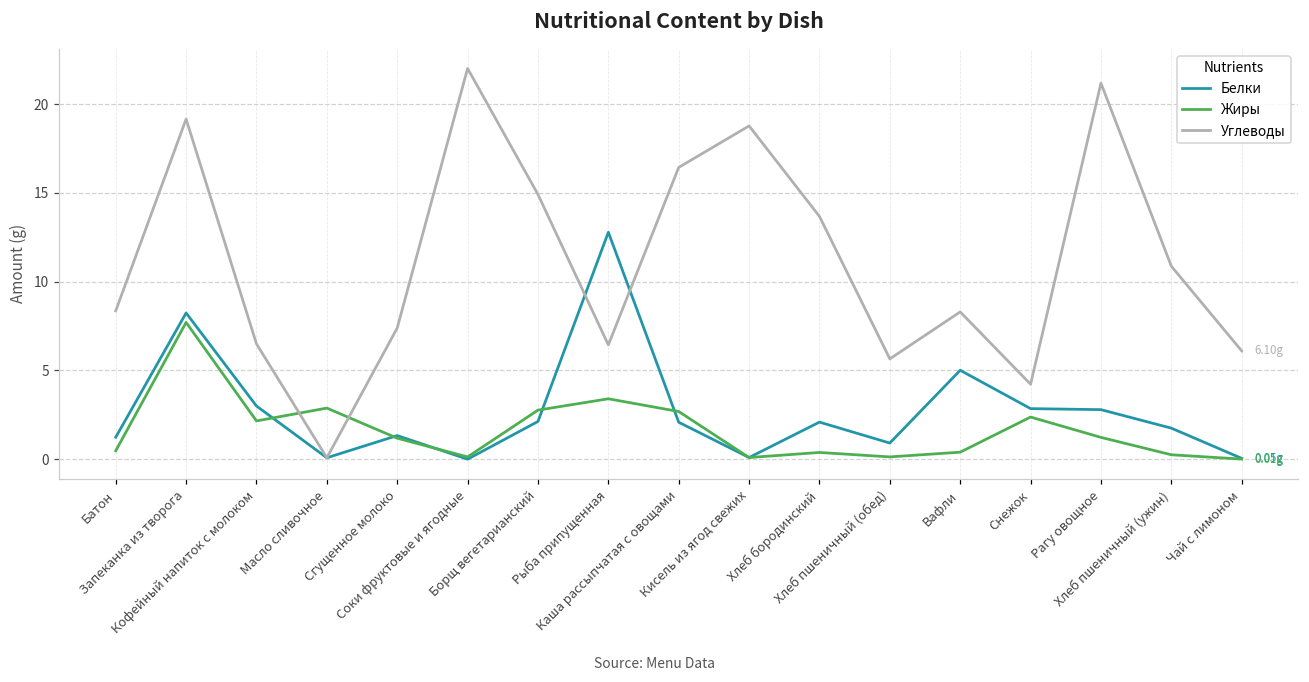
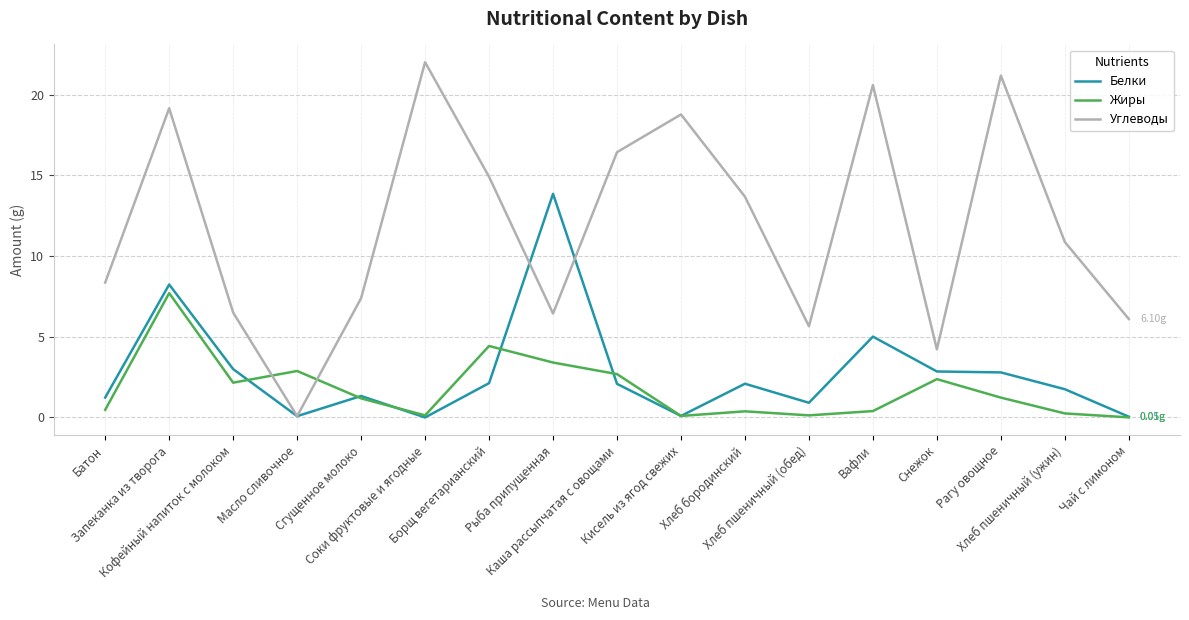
Жиры, Борщ вегетарианский: 2.8 -> 4.4
Белки, Рыба припущенная: 12.8 -> 13.9
Углеводы, Вафли: 8.3 -> 20.6
